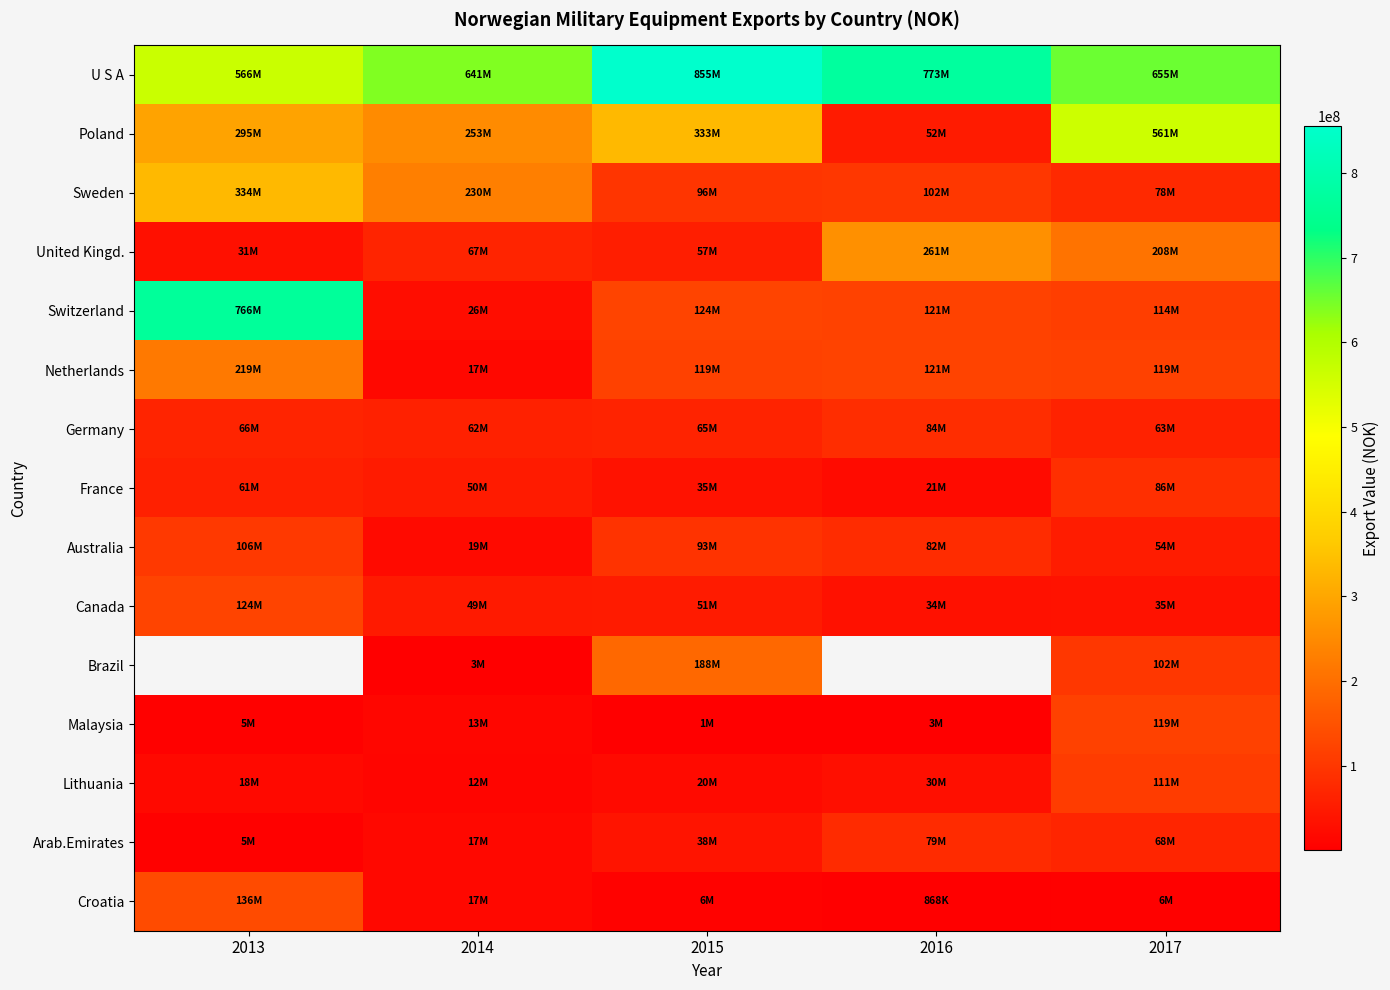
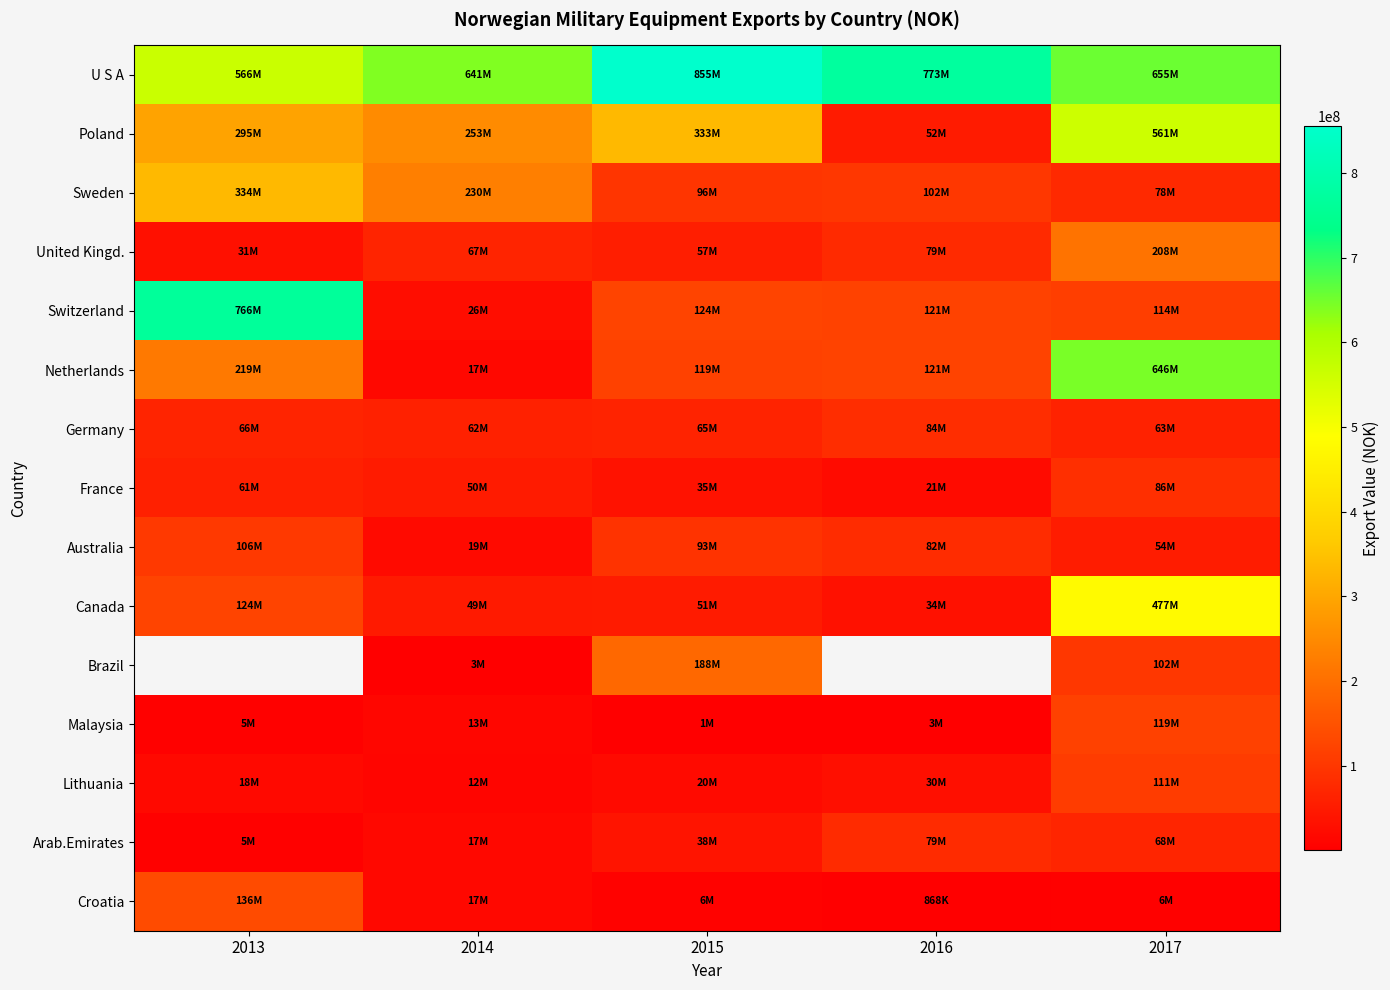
United Kingd., 2016: 261M -> 79M
Netherlands, 2017: 119M -> 646M
Canada, 2017: 35M -> 477M
